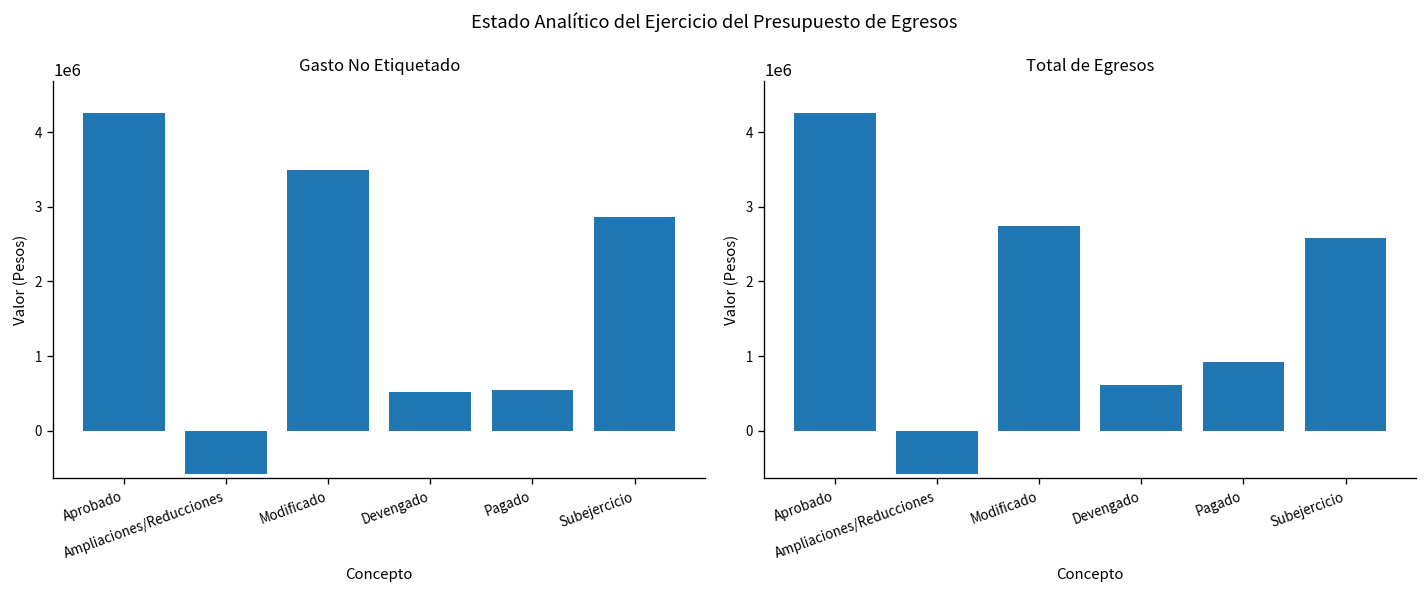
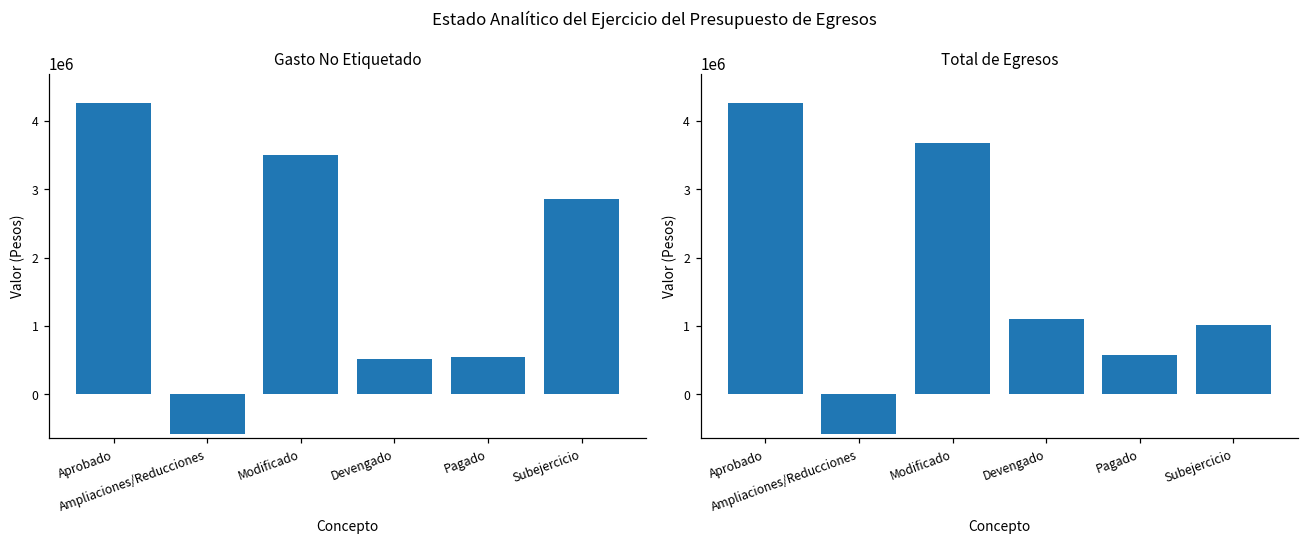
Total de Egresos, Modificado: 2700000 -> 3700000
Total de Egresos, Devengado: 600000 -> 1100000
Total de Egresos, Pagado: 900000 -> 600000
Total de Egresos, Subejercicio: 2600000 -> 1000000
